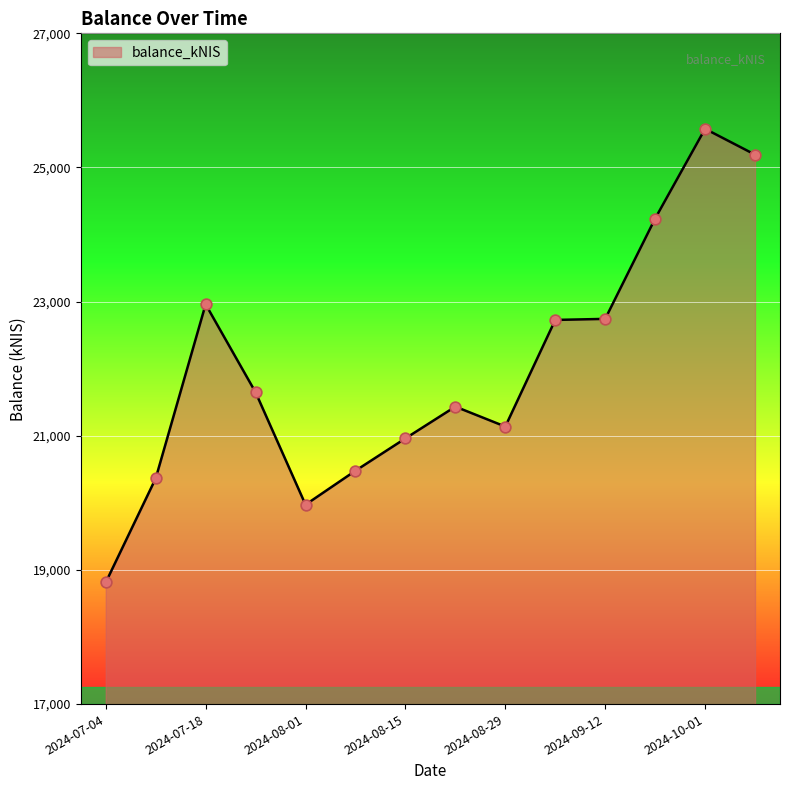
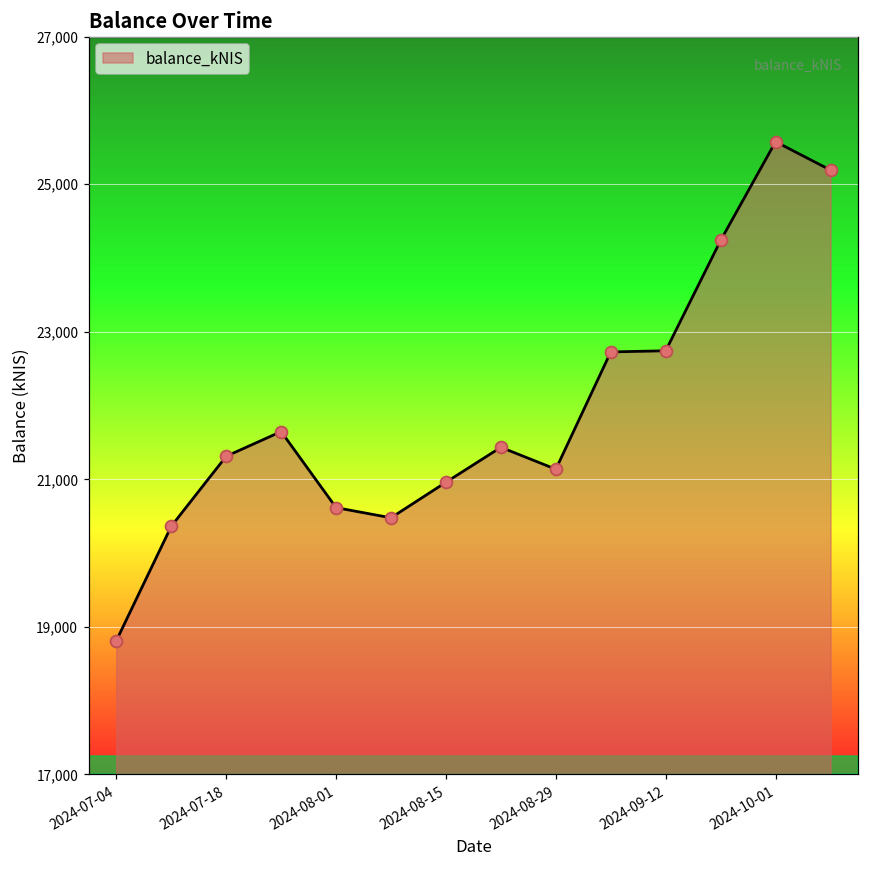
2024-07-18: 23,000 -> 21,300
2024-08-01: 20,000 -> 20,600
